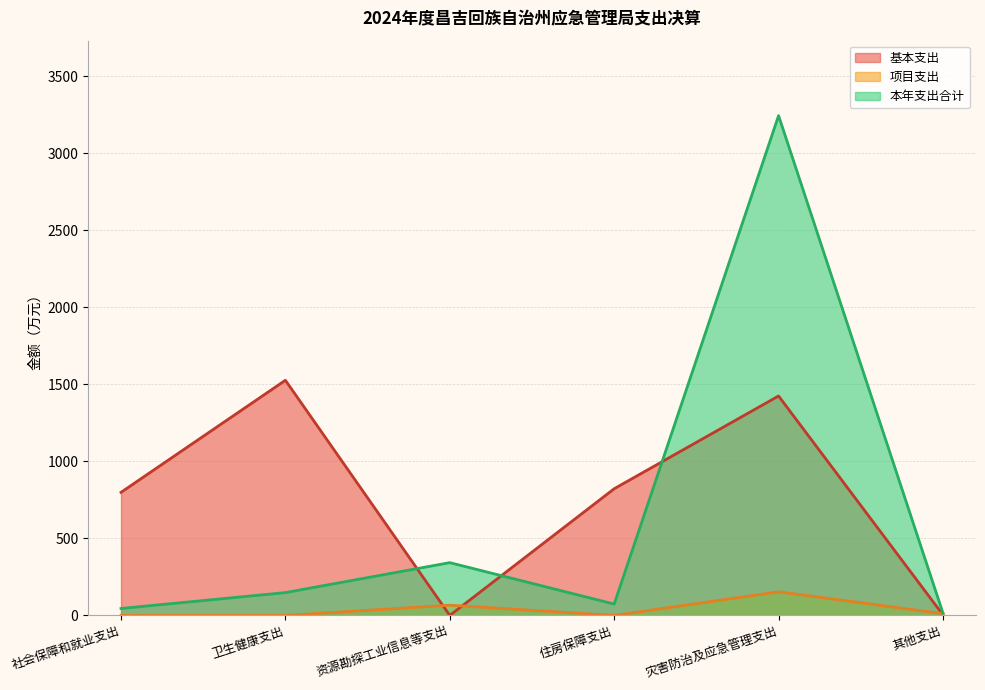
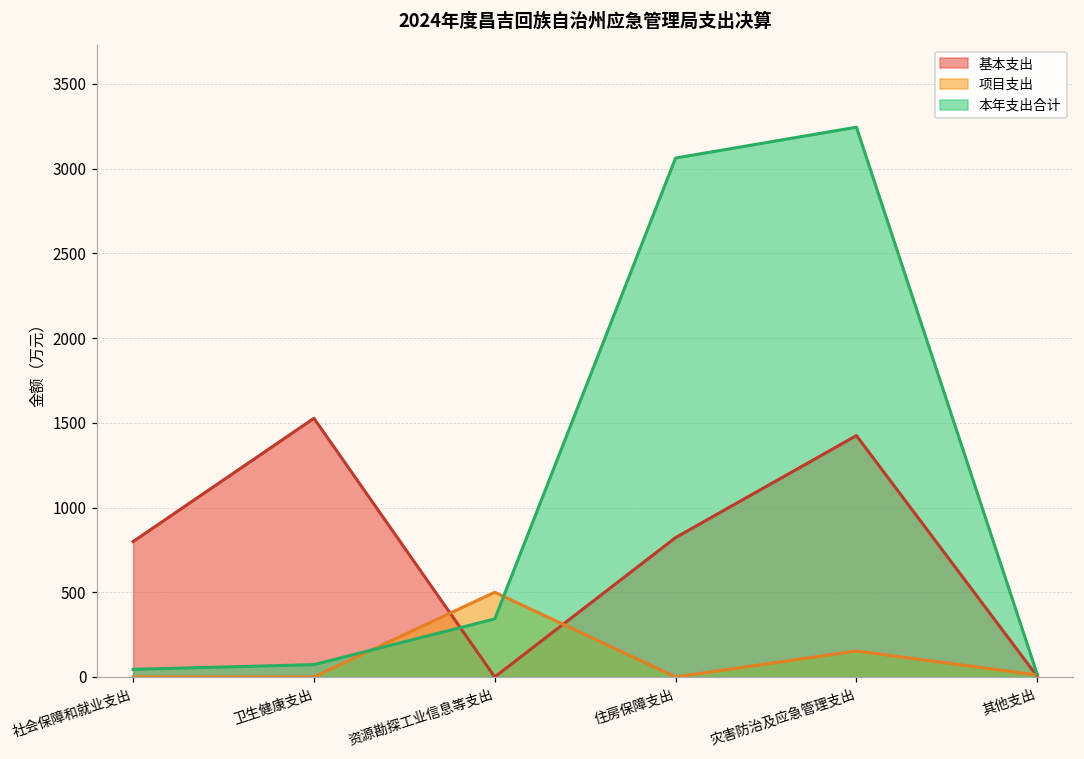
本年支出合计, 卫生健康支出: 150 -> 70
项目支出, 资源勘探工业信息等支出: 70 -> 500
本年支出合计, 住房保障支出: 70 -> 3060
